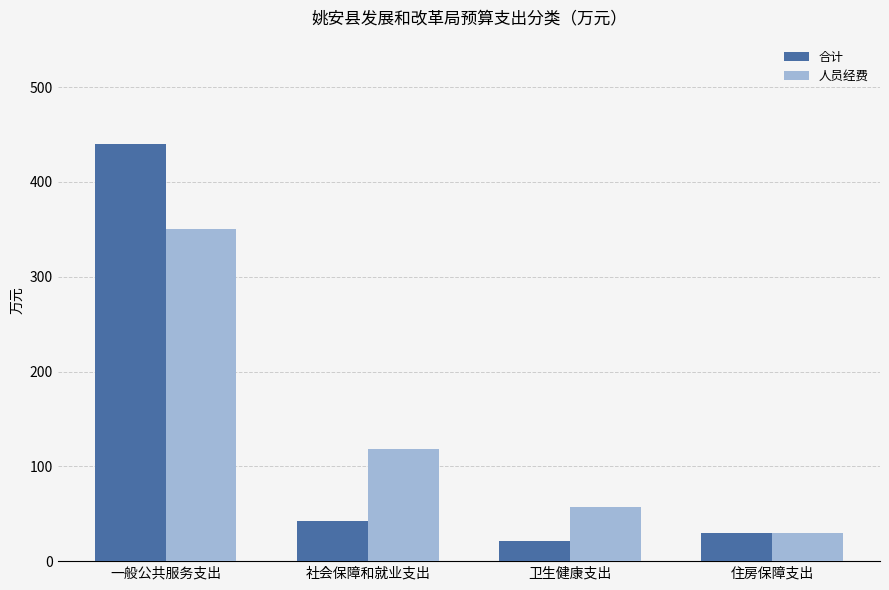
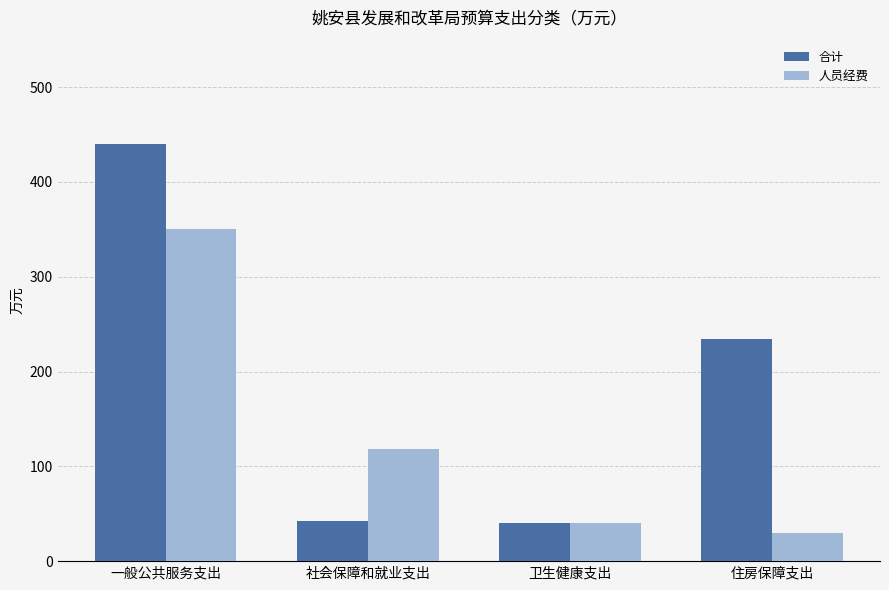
合计, 卫生健康支出: 20 -> 40
人员经费, 卫生健康支出: 60 -> 40
合计, 住房保障支出: 30 -> 230
